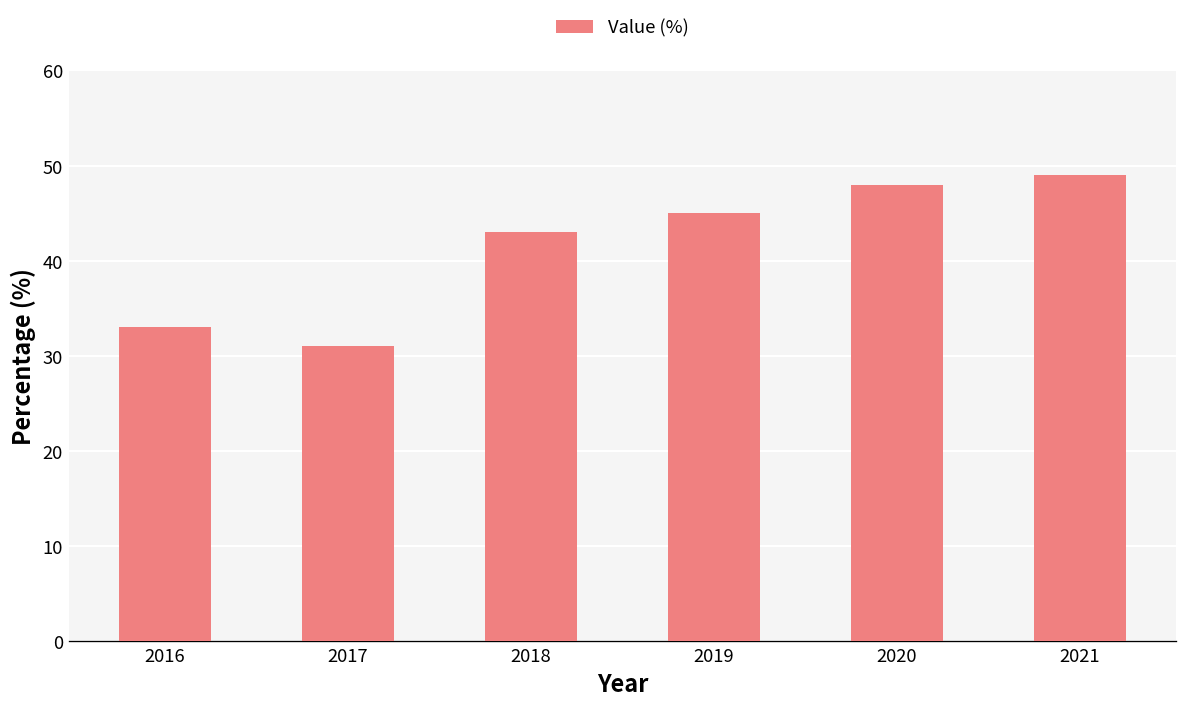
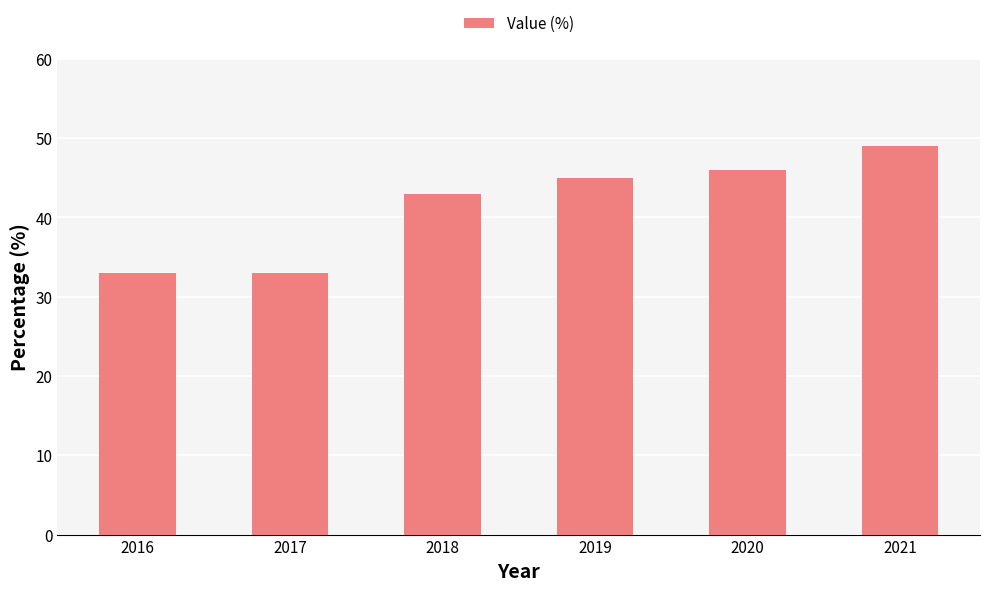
2017: 31 -> 33
2020: 48 -> 46
